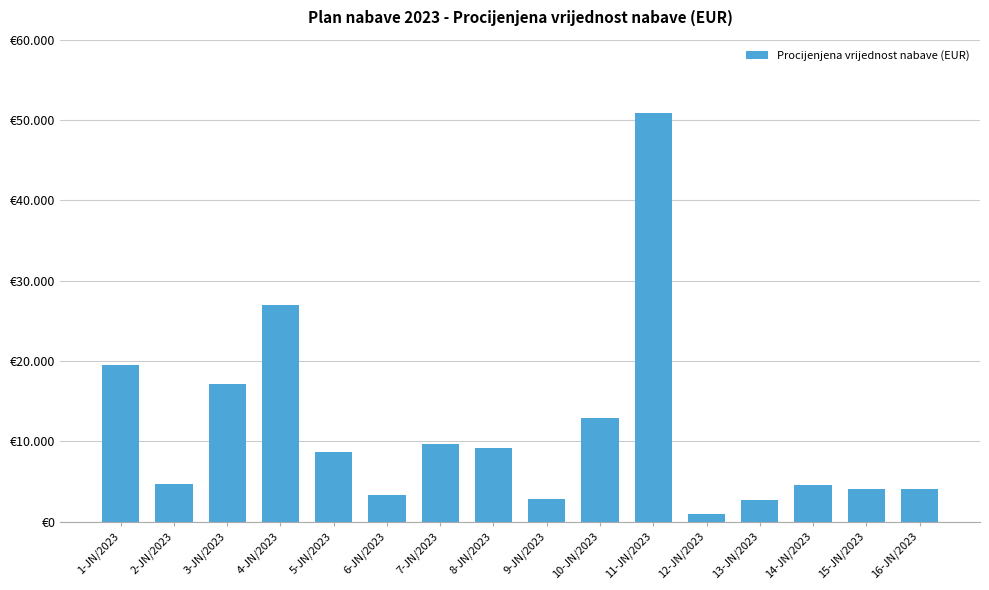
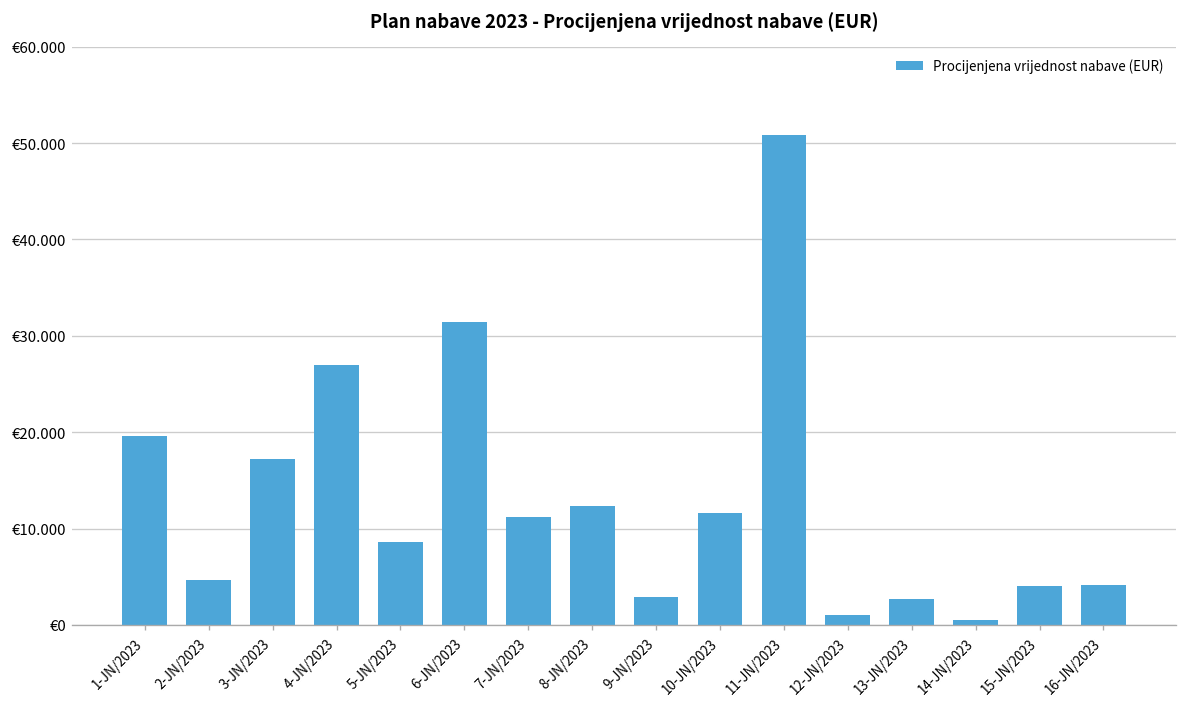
6-JN/2023: €3 -> €31
7-JN/2023: €10 -> €11
8-JN/2023: €9 -> €12
10-JN/2023: €13 -> €12
14-JN/2023: €5 -> €1
